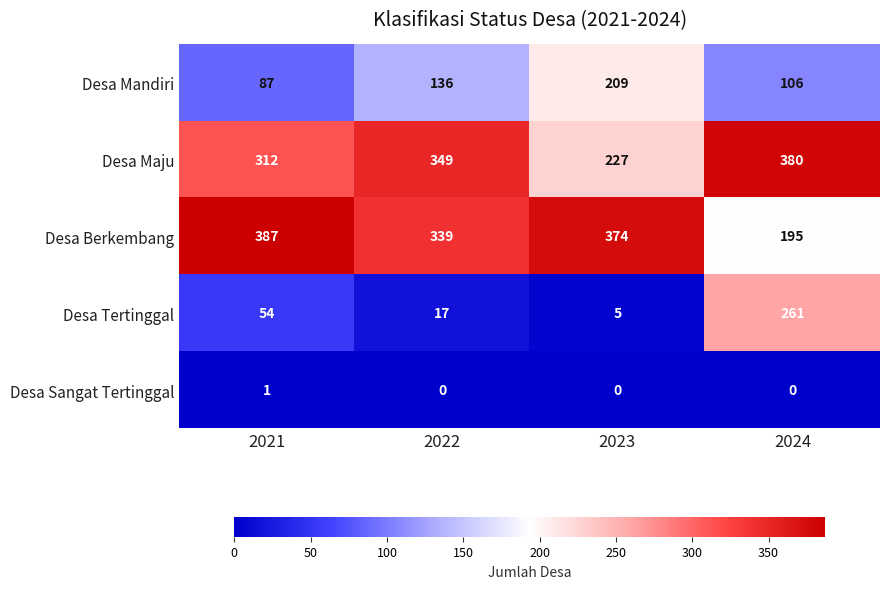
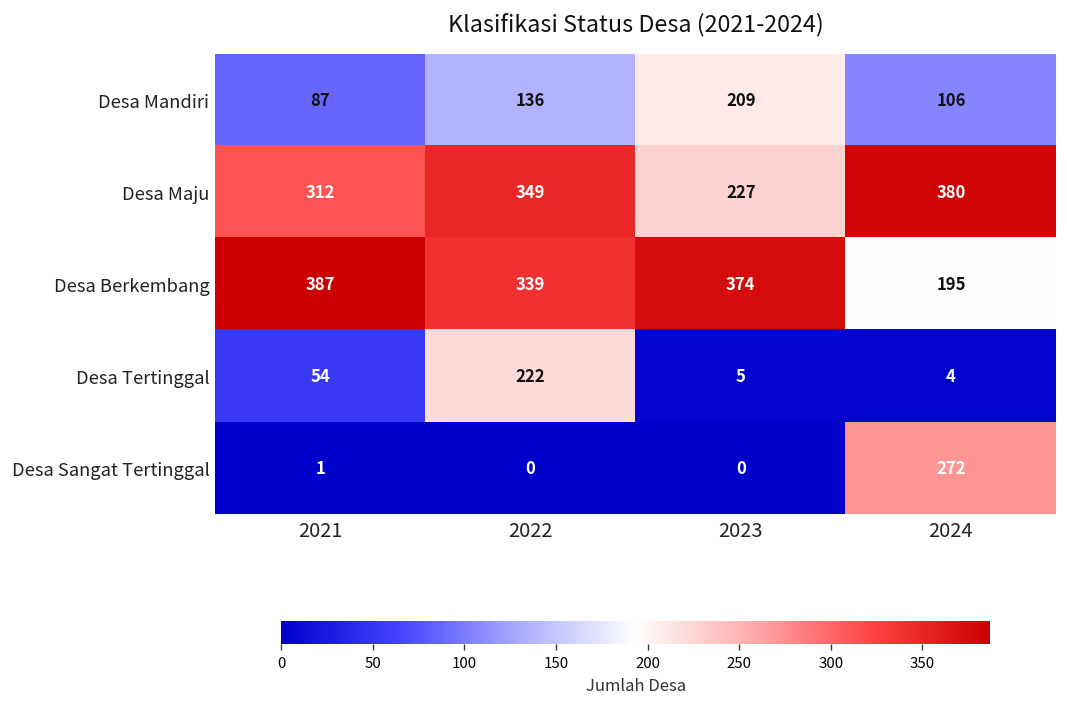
Desa Tertinggal, 2022: 17 -> 222
Desa Tertinggal, 2024: 261 -> 4
Desa Sangat Tertinggal, 2024: 0 -> 272
